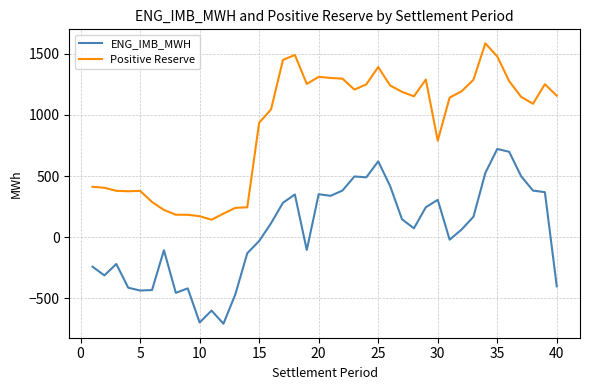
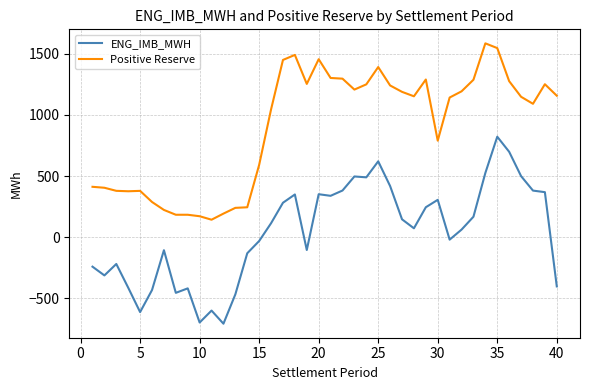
ENG_IMB_MWH, 5: -440 -> -620
Positive Reserve, 15: 940 -> 590
Positive Reserve, 20: 1310 -> 1460
ENG_IMB_MWH, 35: 720 -> 820
Positive Reserve, 35: 1480 -> 1550
